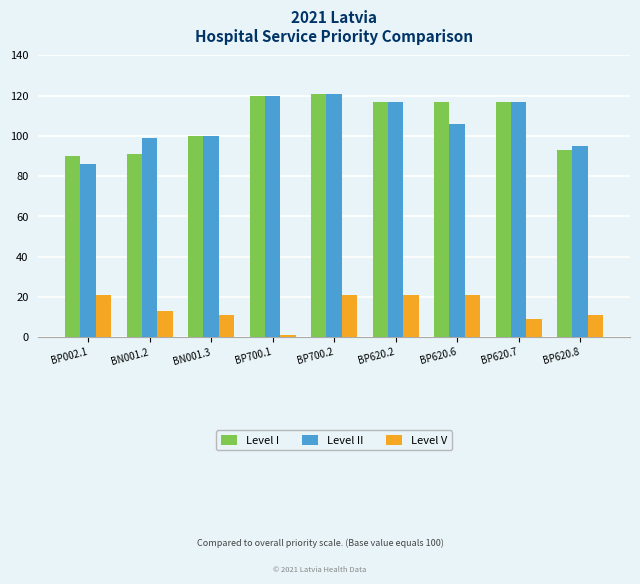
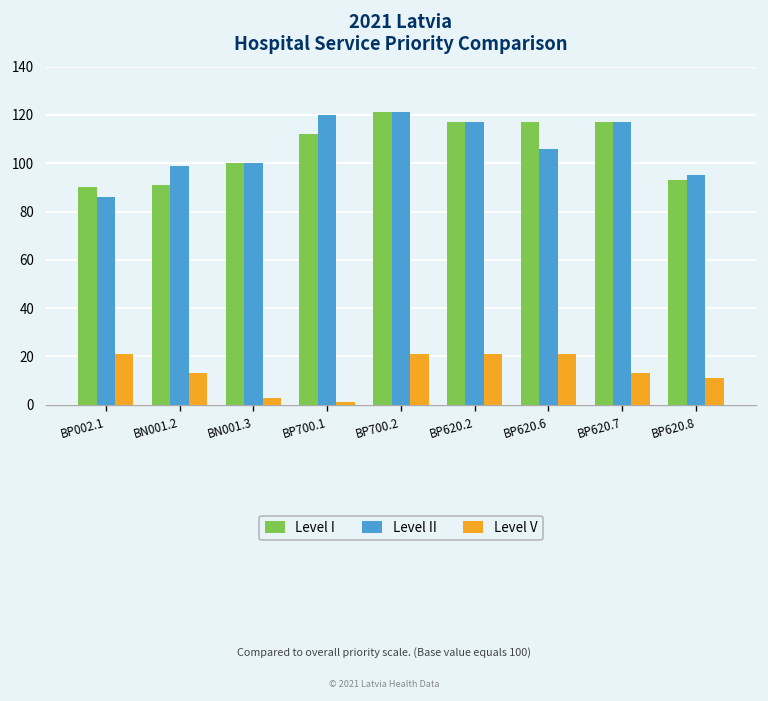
Level V, BN001.3: 11 -> 3
Level I, BP700.1: 120 -> 112
Level V, BP620.7: 9 -> 13
